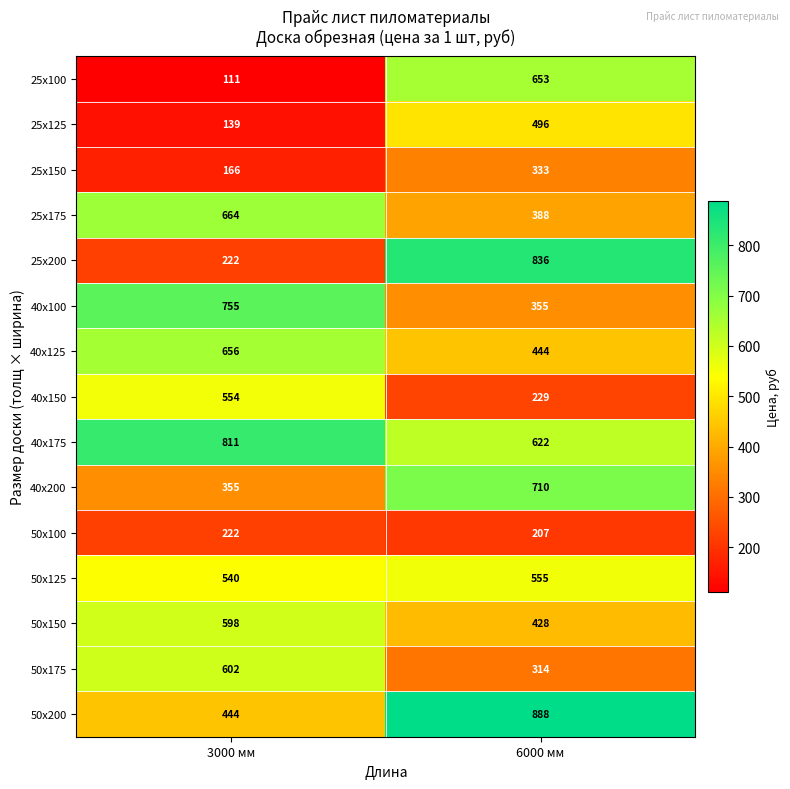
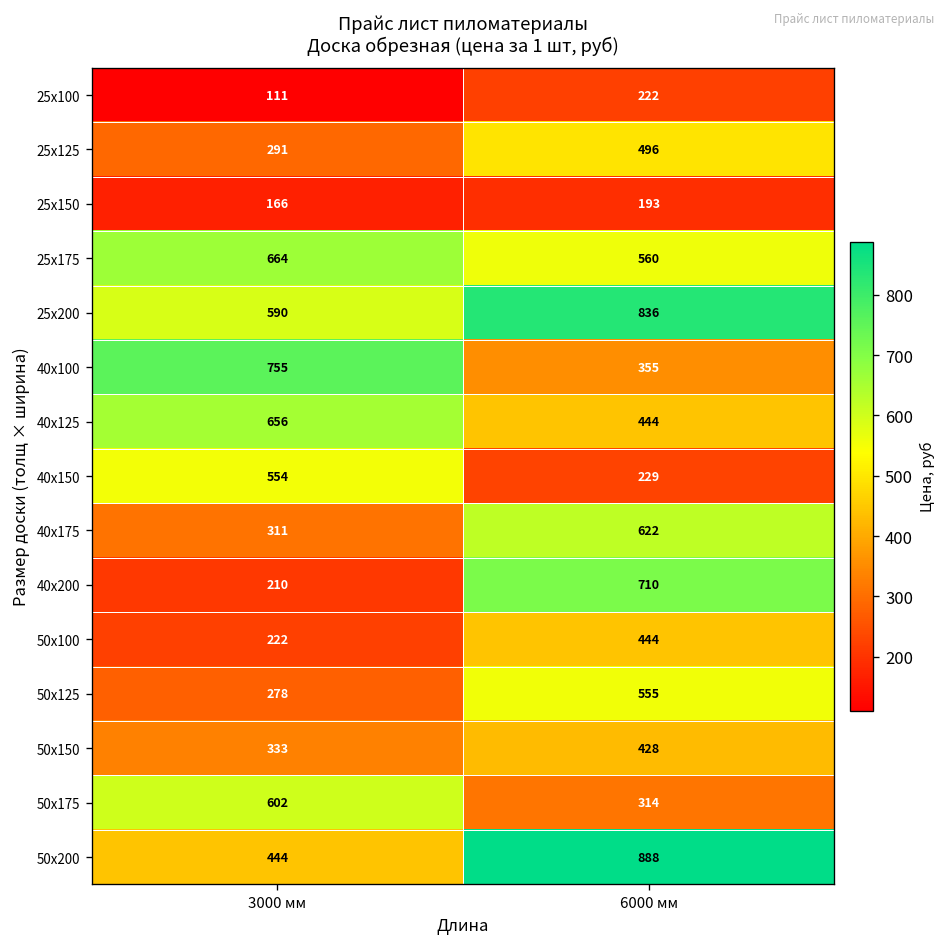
25x100, 6000 мм: 653 -> 222
25x125, 3000 мм: 139 -> 291
25x150, 6000 мм: 333 -> 193
25x175, 6000 мм: 388 -> 560
25x200, 3000 мм: 222 -> 590
40x175, 3000 мм: 811 -> 311
40x200, 3000 мм: 355 -> 210
50x100, 6000 мм: 207 -> 444
50x125, 3000 мм: 540 -> 278
50x150, 3000 мм: 598 -> 333
